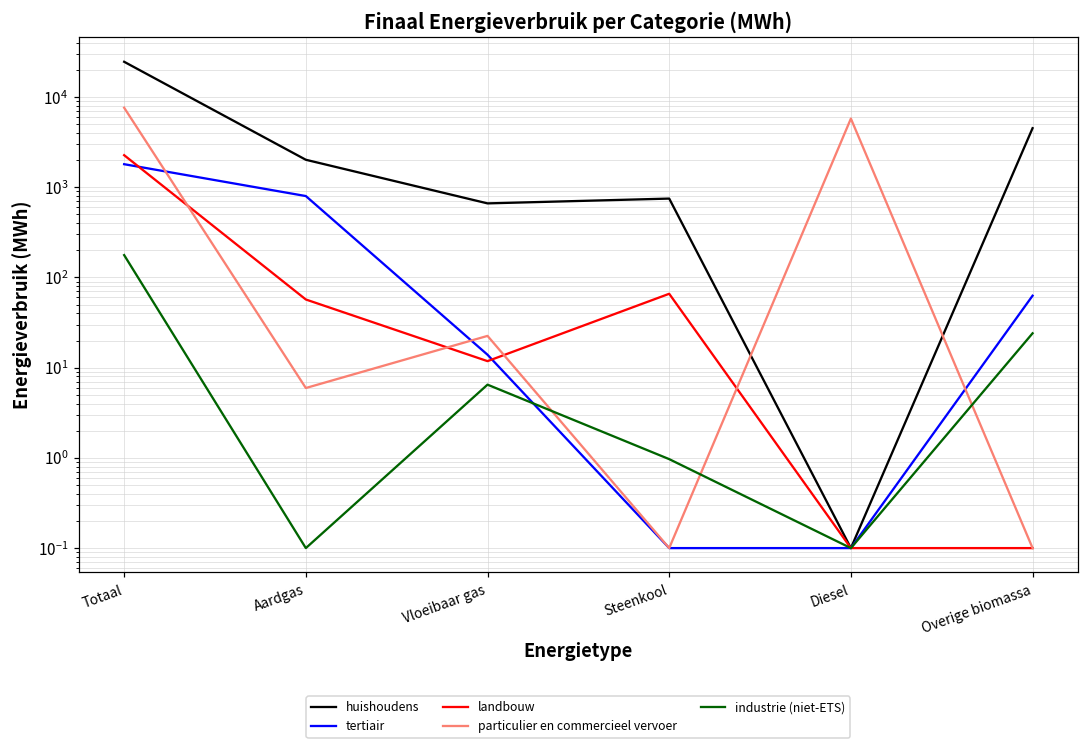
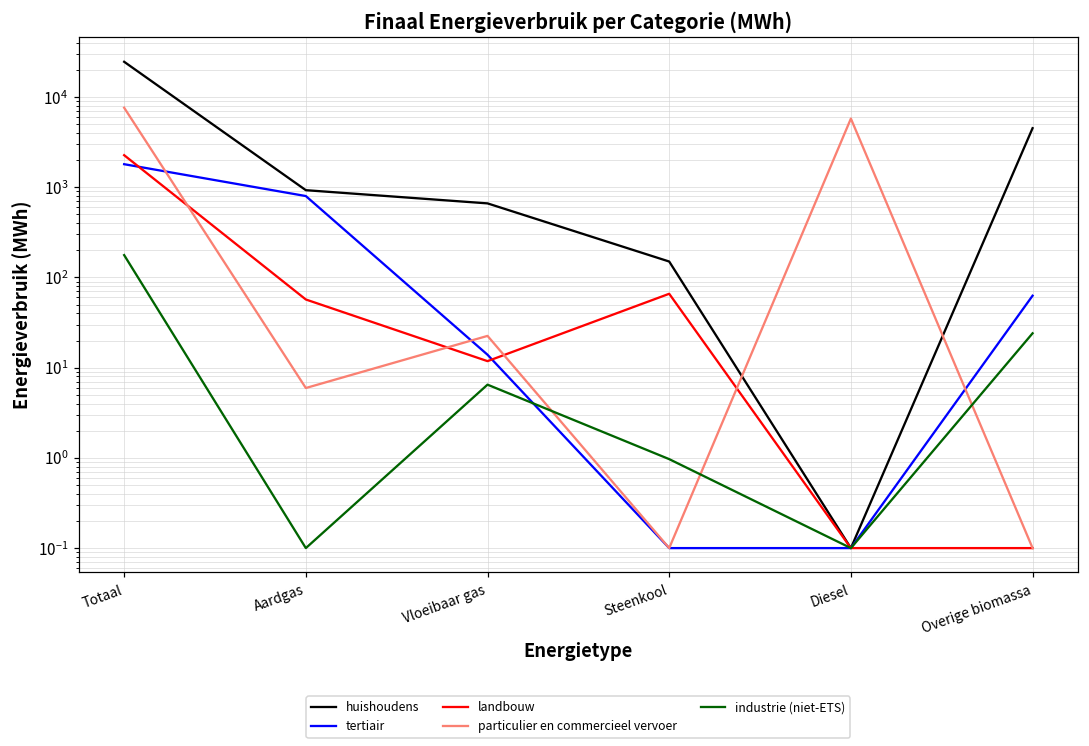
huishoudens, Aardgas: 2000 -> 900
huishoudens, Steenkool: 700 -> 150
